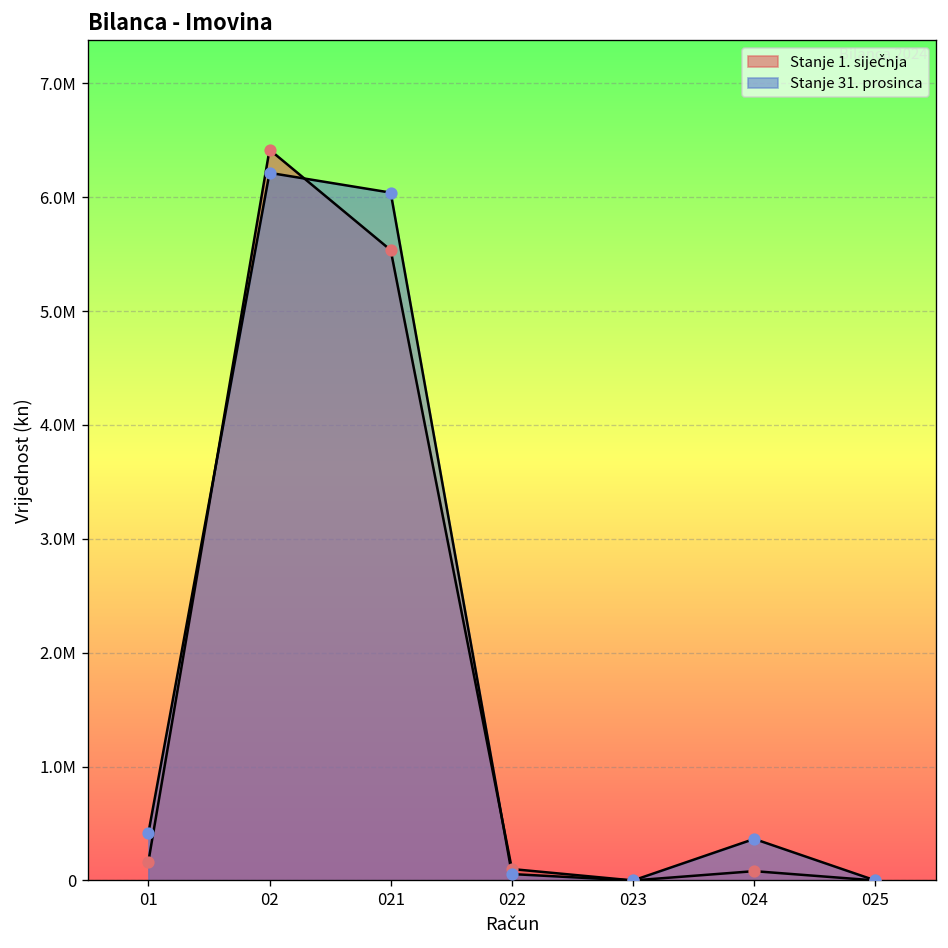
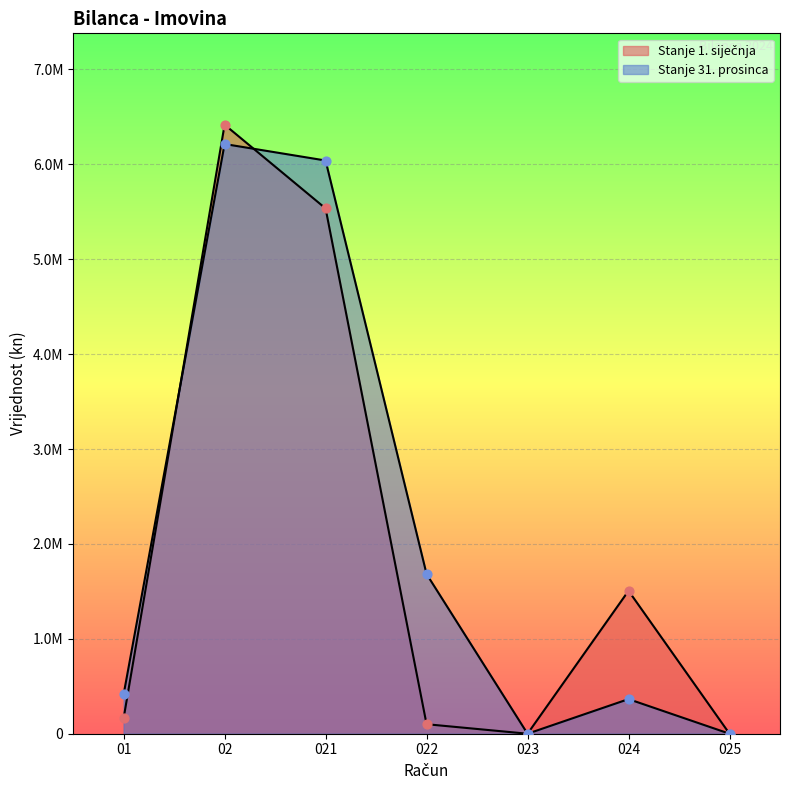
Stanje 31. prosinca, 022: 100000 -> 1700000
Stanje 1. siječnja, 024: 100000 -> 1500000
